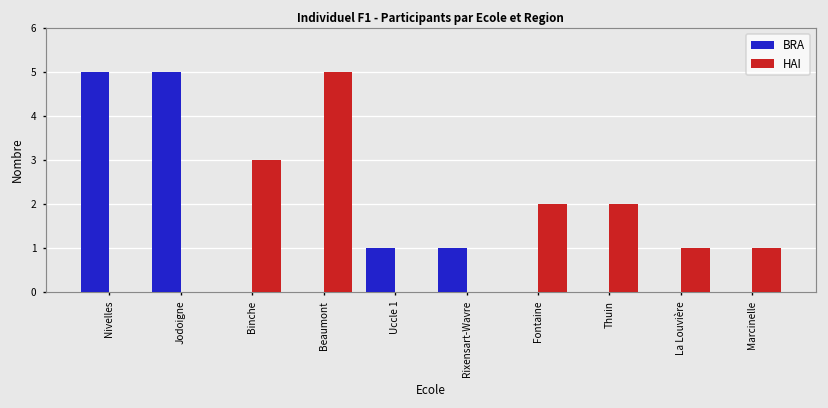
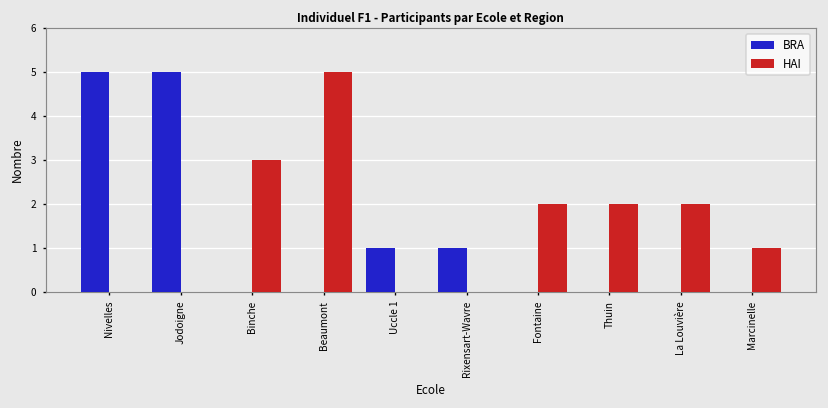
HAI, La Louvière: 1 -> 2
